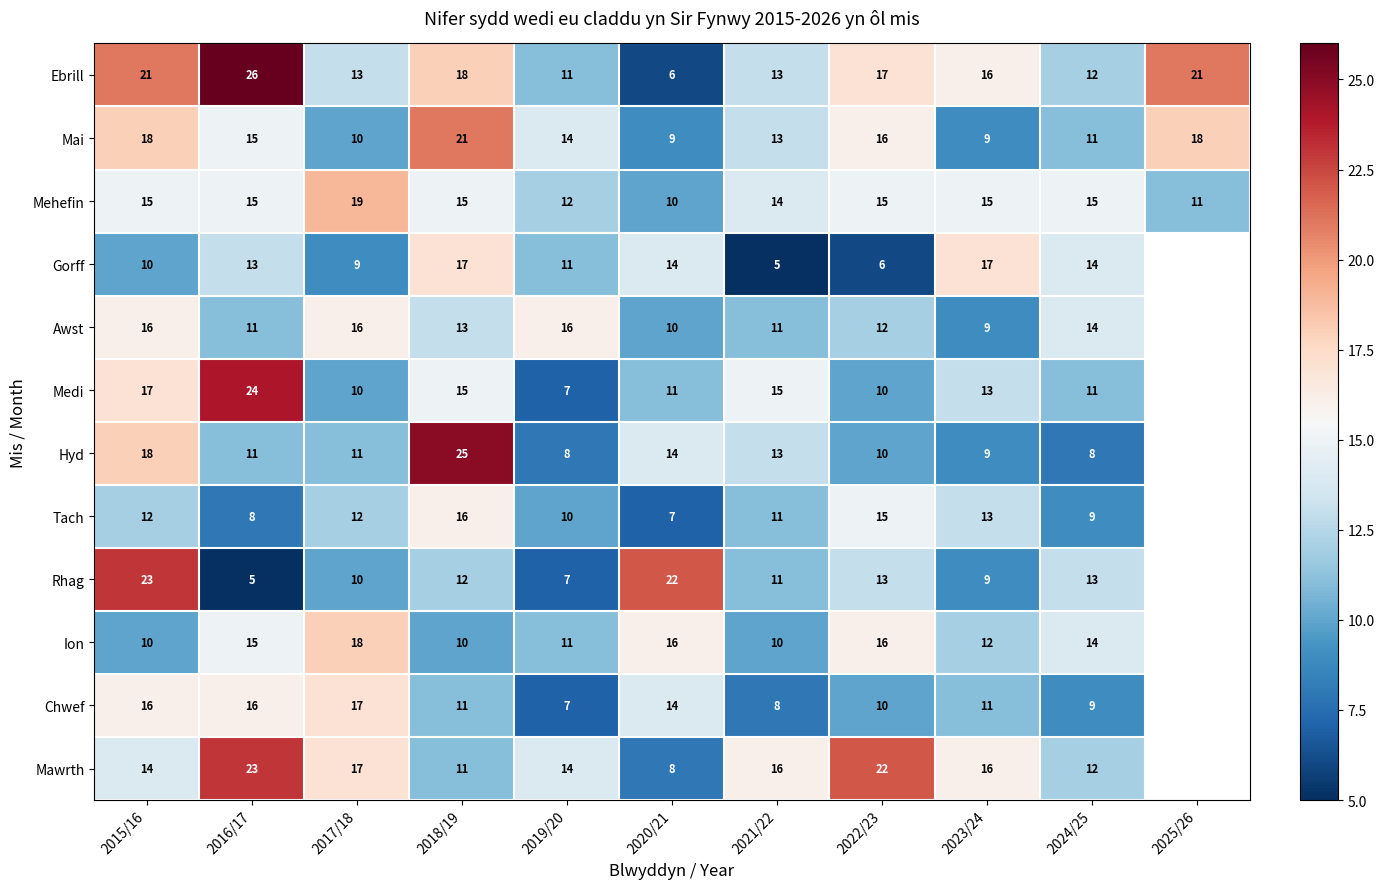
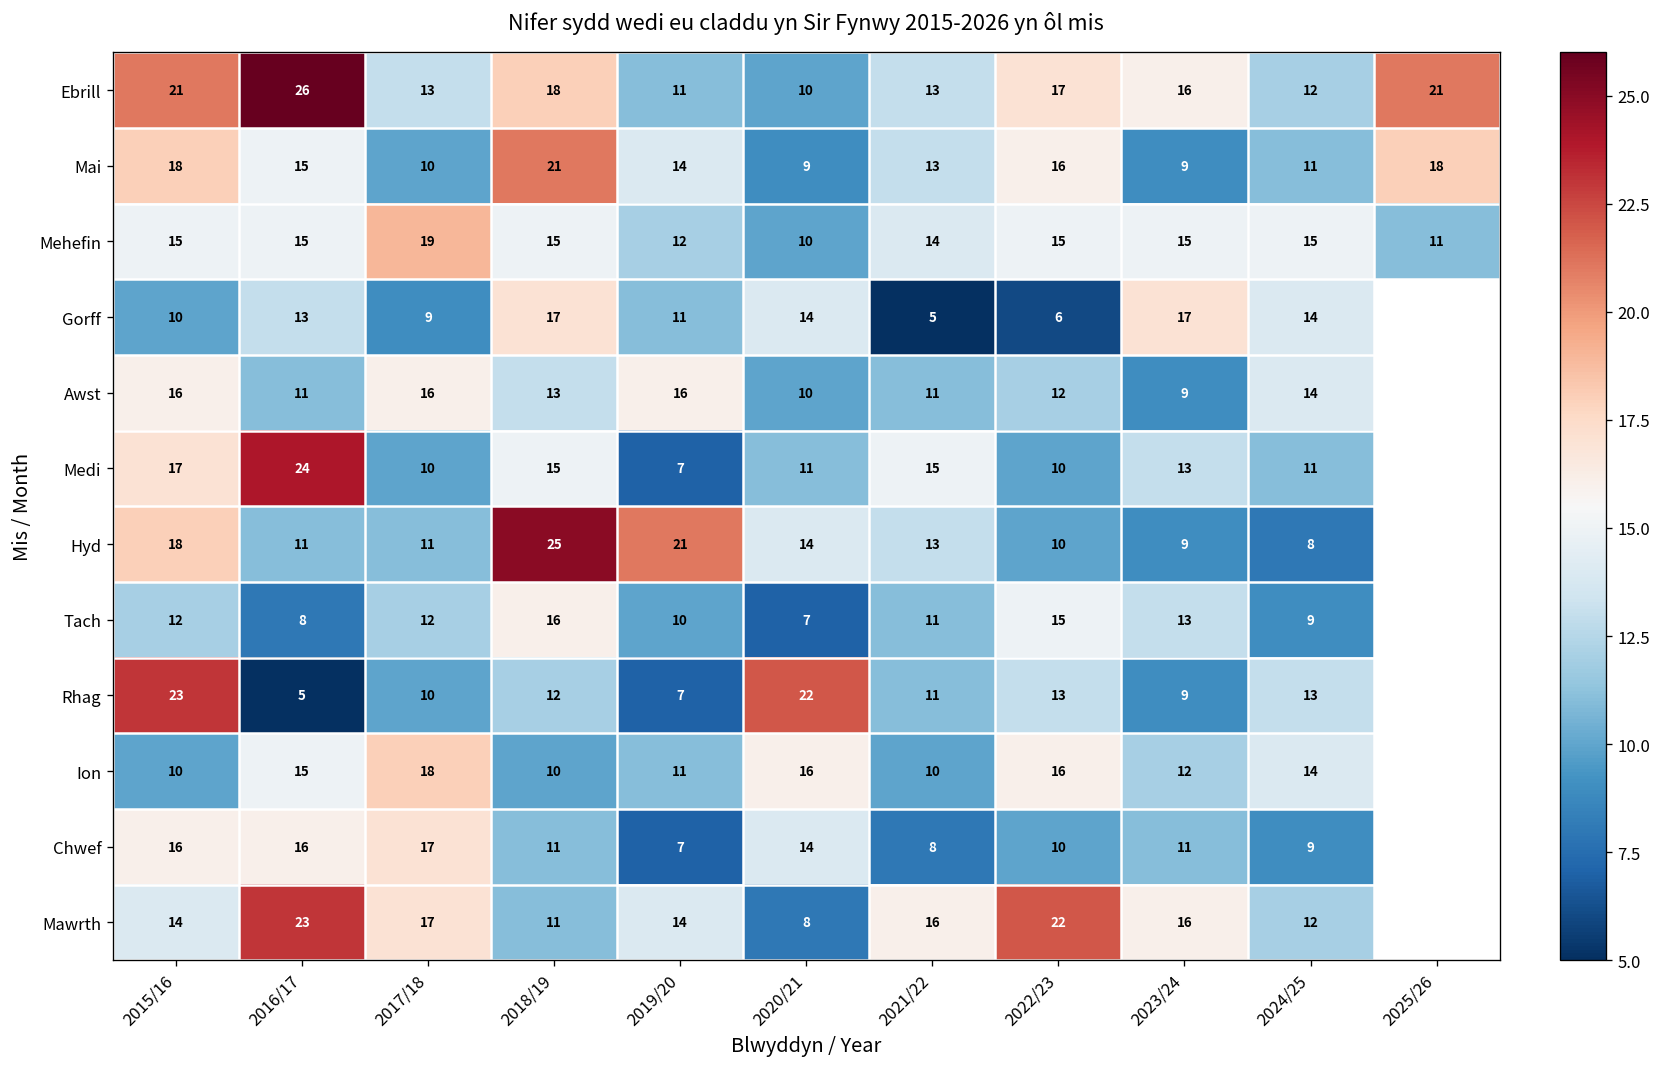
Ebrill, 2020/21: 6 -> 10
Hyd, 2019/20: 8 -> 21
